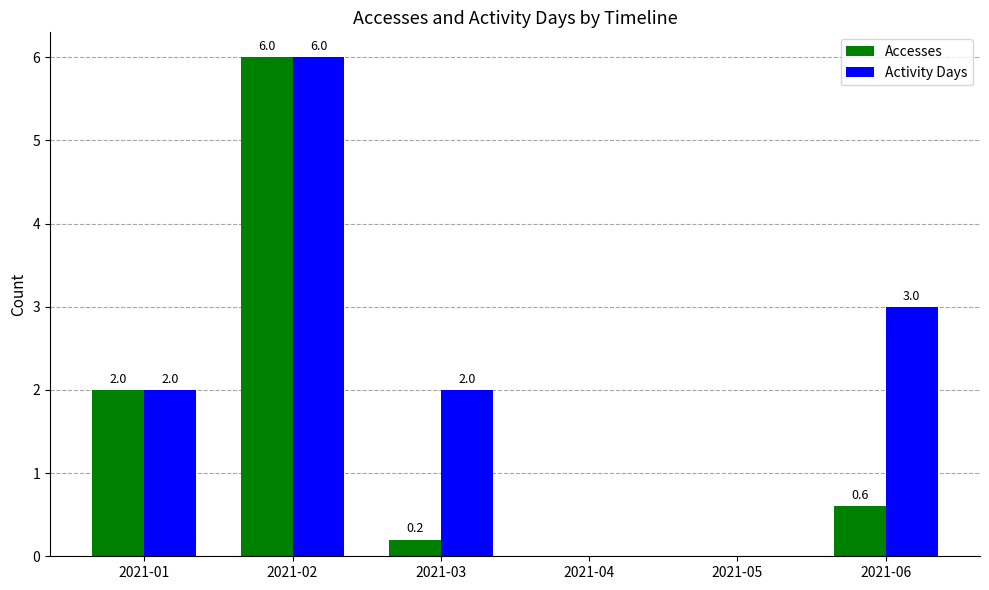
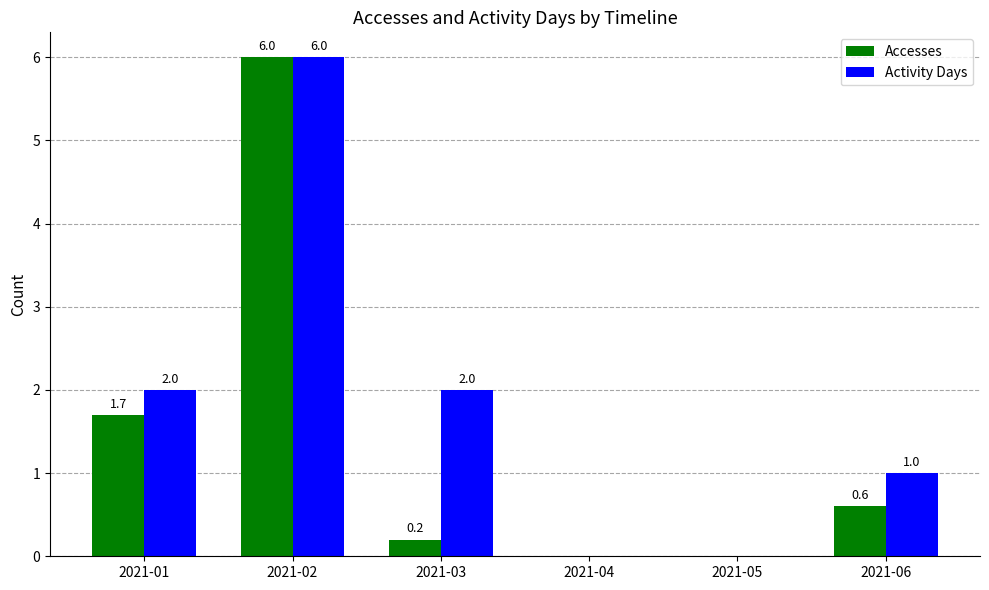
Accesses, 2021-01: 2.0 -> 1.7
Activity Days, 2021-06: 3.0 -> 1.0
